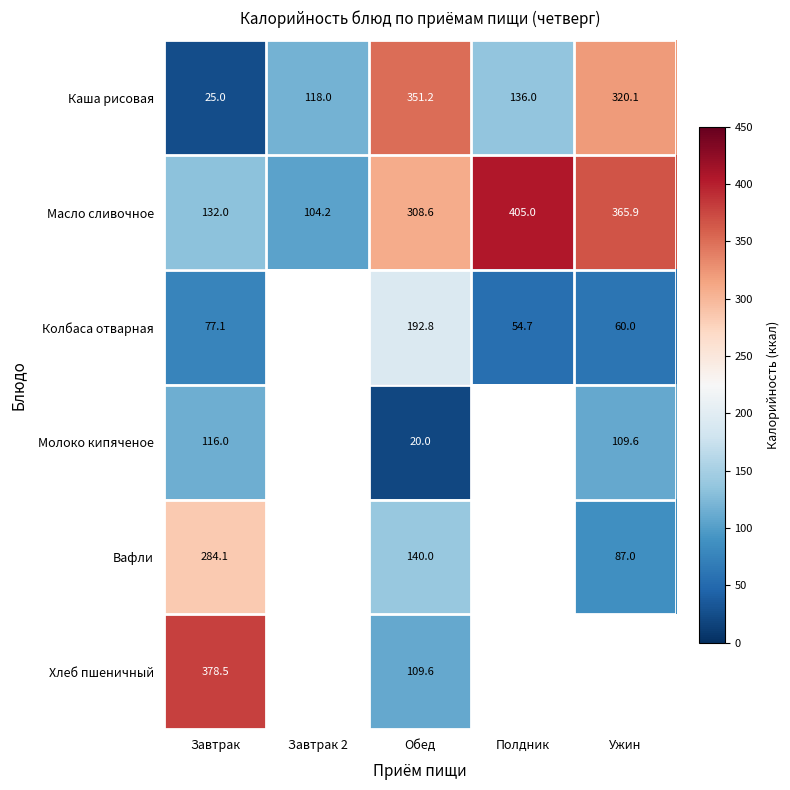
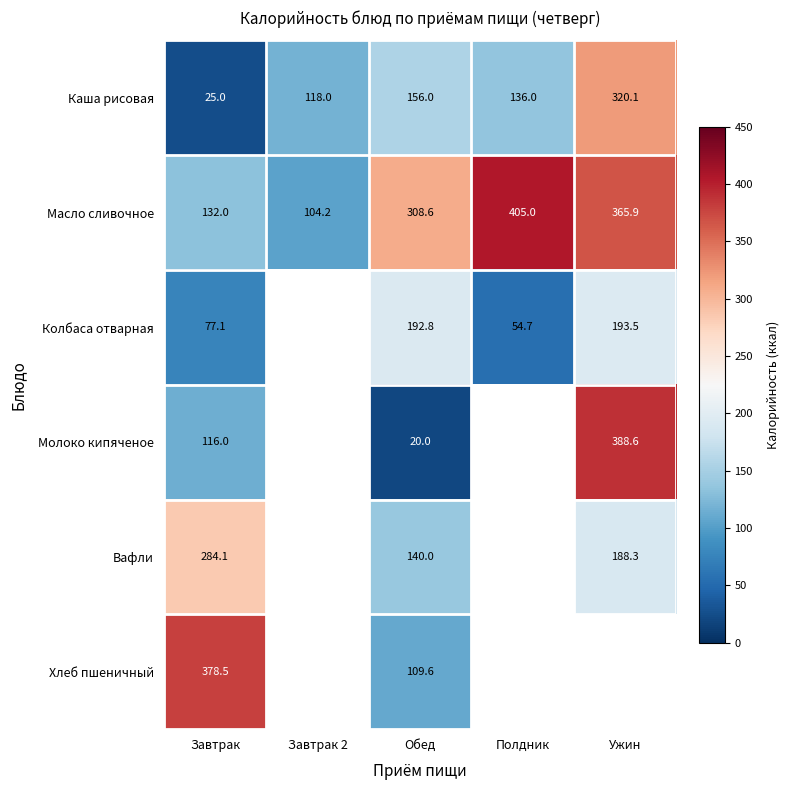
Каша рисовая, Обед: 351.2 -> 156.0
Колбаса отварная, Ужин: 60.0 -> 193.5
Молоко кипяченое, Ужин: 109.6 -> 388.6
Вафли, Ужин: 87.0 -> 188.3
